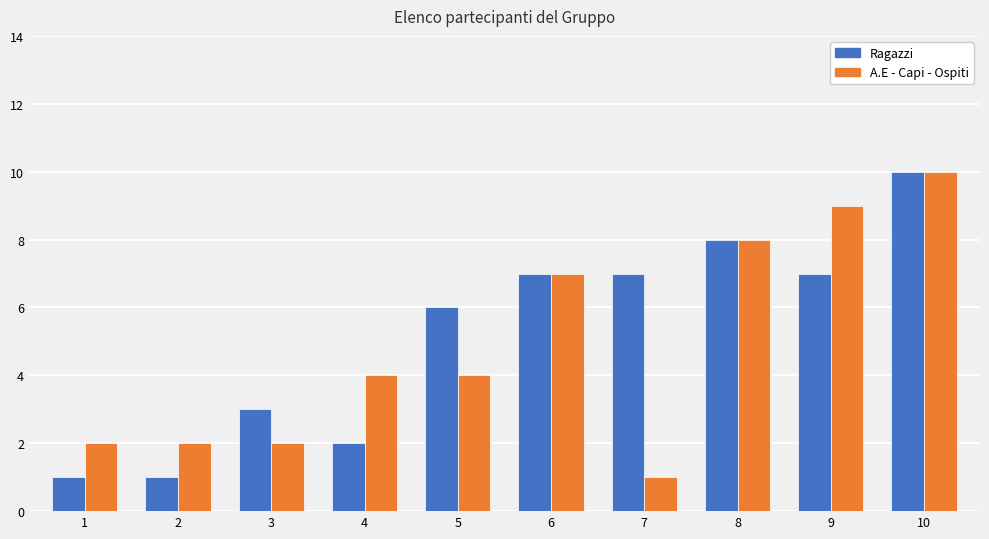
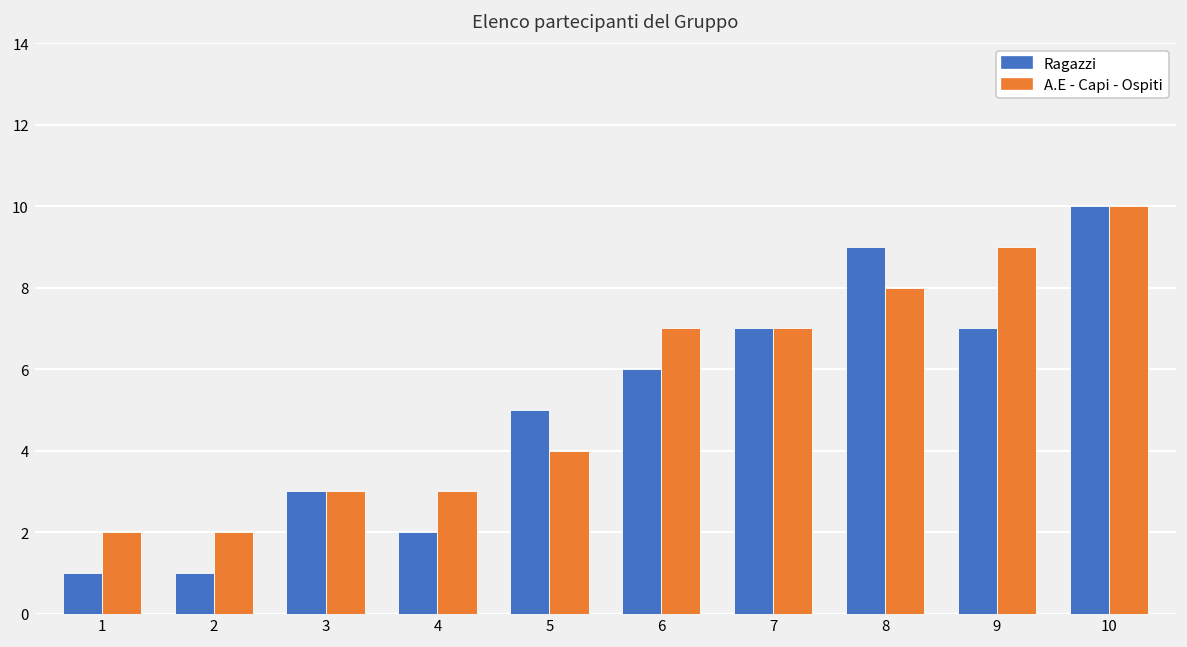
A.E - Capi - Ospiti, 3: 2 -> 3
A.E - Capi - Ospiti, 4: 4 -> 3
Ragazzi, 5: 6 -> 5
Ragazzi, 6: 7 -> 6
A.E - Capi - Ospiti, 7: 1 -> 7
Ragazzi, 8: 8 -> 9
